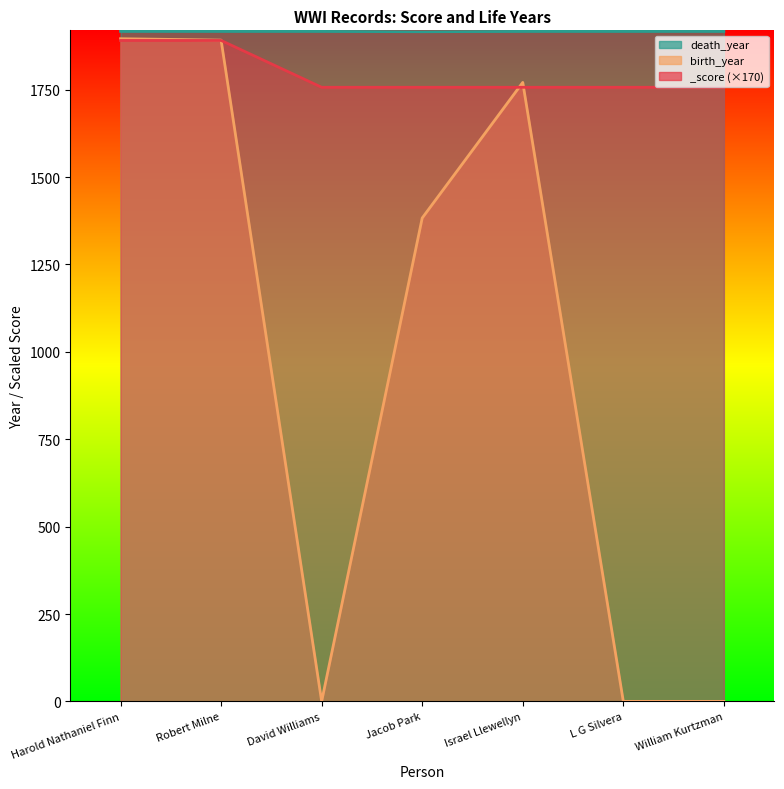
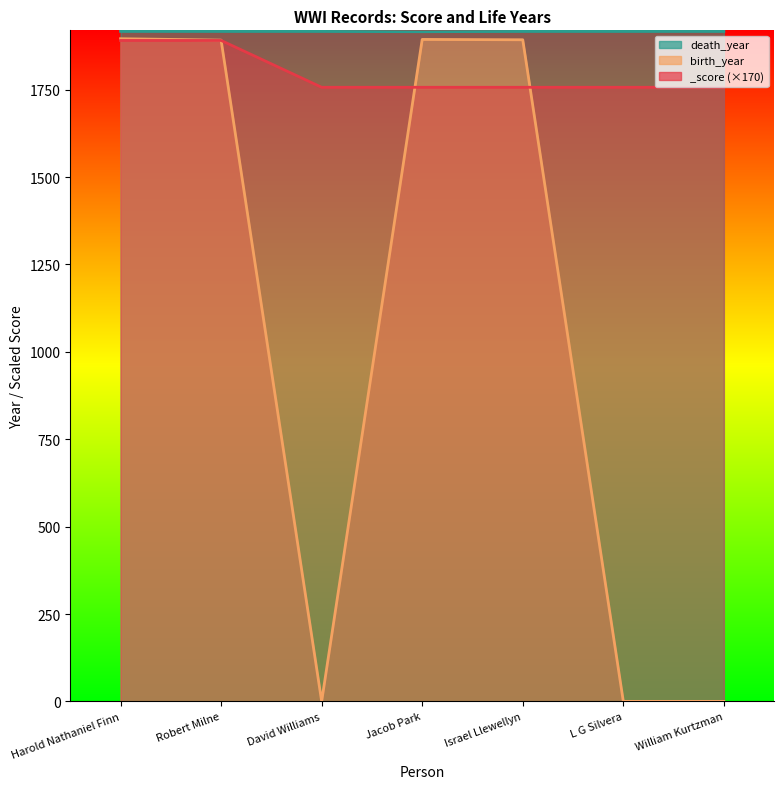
birth_year, Jacob Park: 1380 -> 1890
birth_year, Israel Llewellyn: 1770 -> 1890
